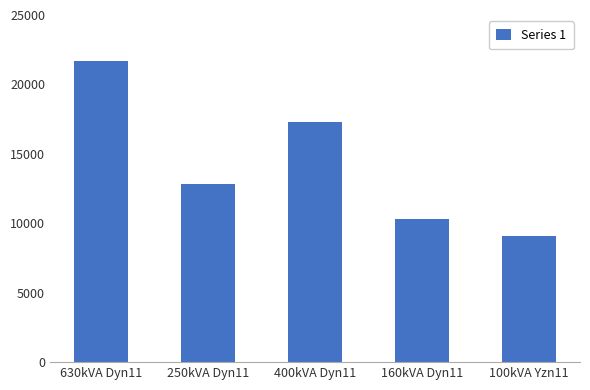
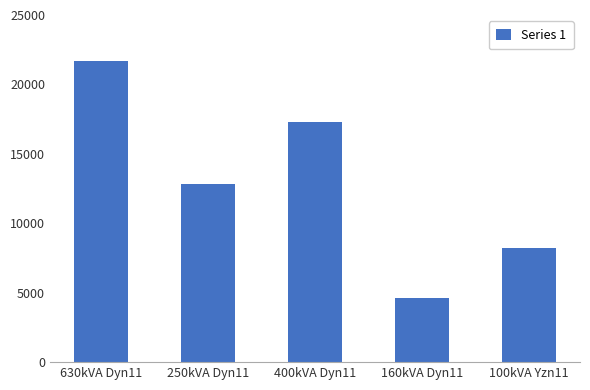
160kVA Dyn11: 10300 -> 4600
100kVA Yzn11: 9100 -> 8200
